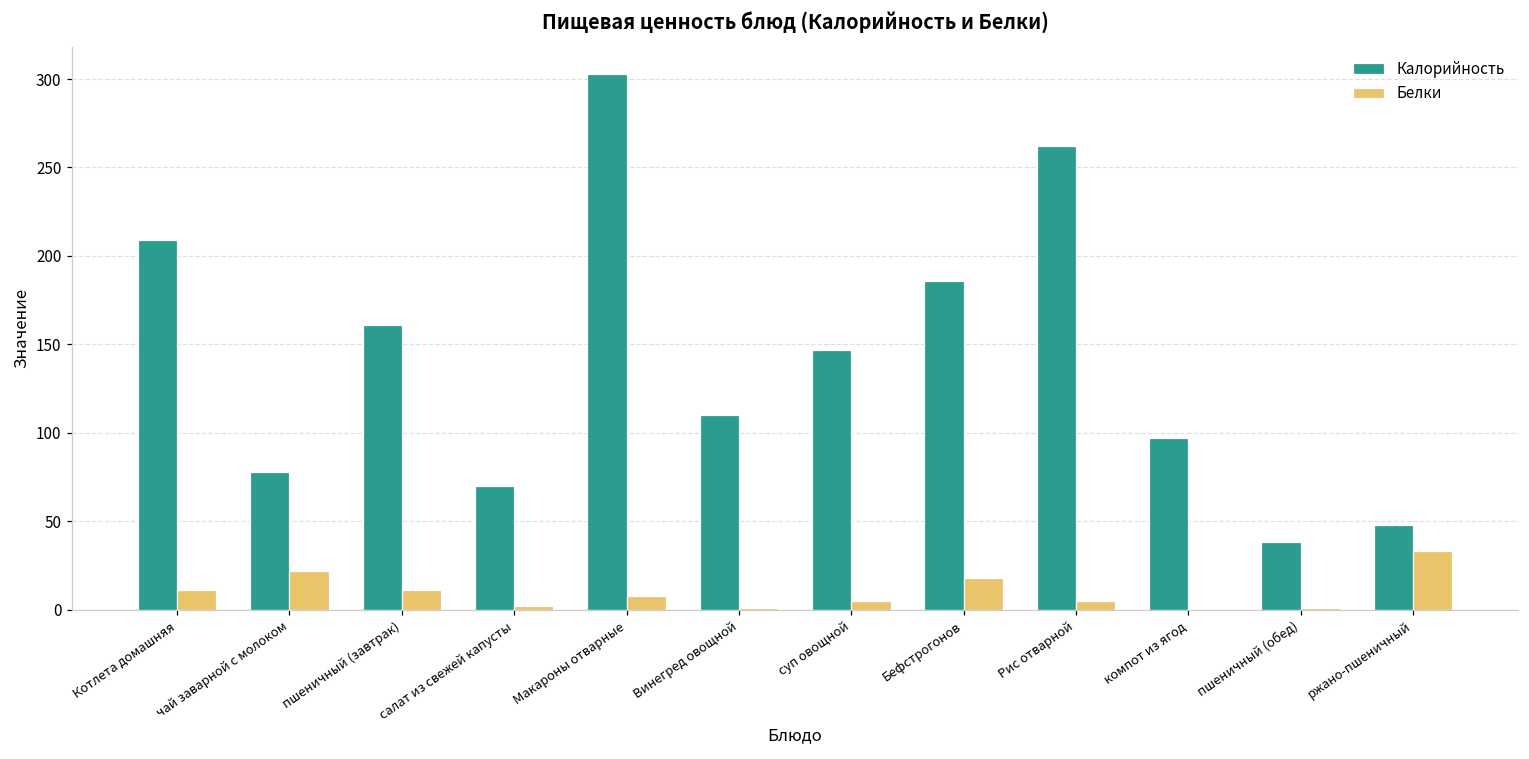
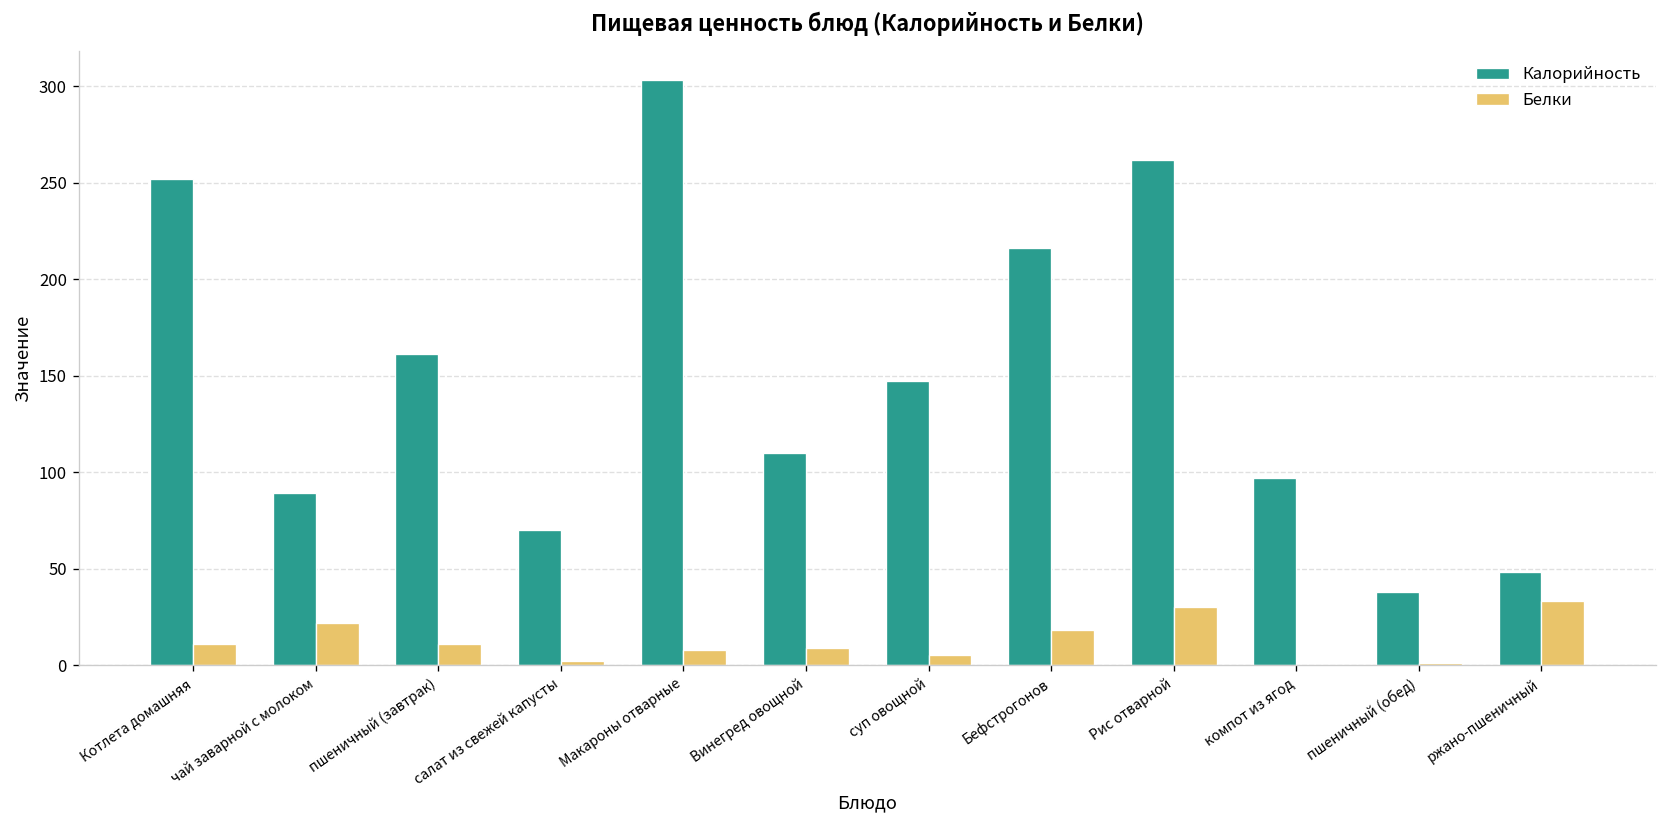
Калорийность, Котлета домашняя: 209 -> 252
Калорийность, чай заварной с молоком: 78 -> 89
Белки, Винегред овощной: 1 -> 9
Калорийность, Бефстрогонов: 186 -> 216
Белки, Рис отварной: 5 -> 30
